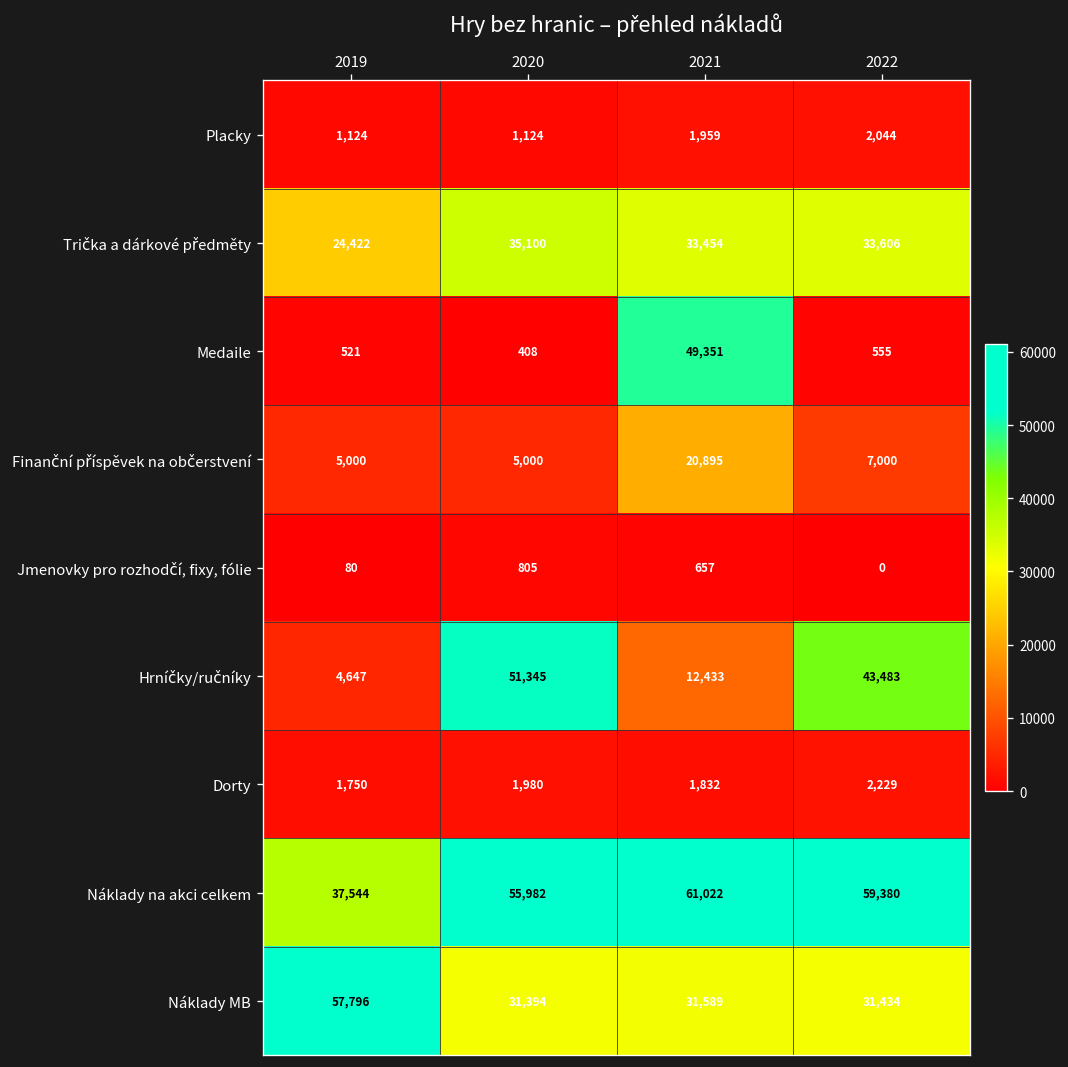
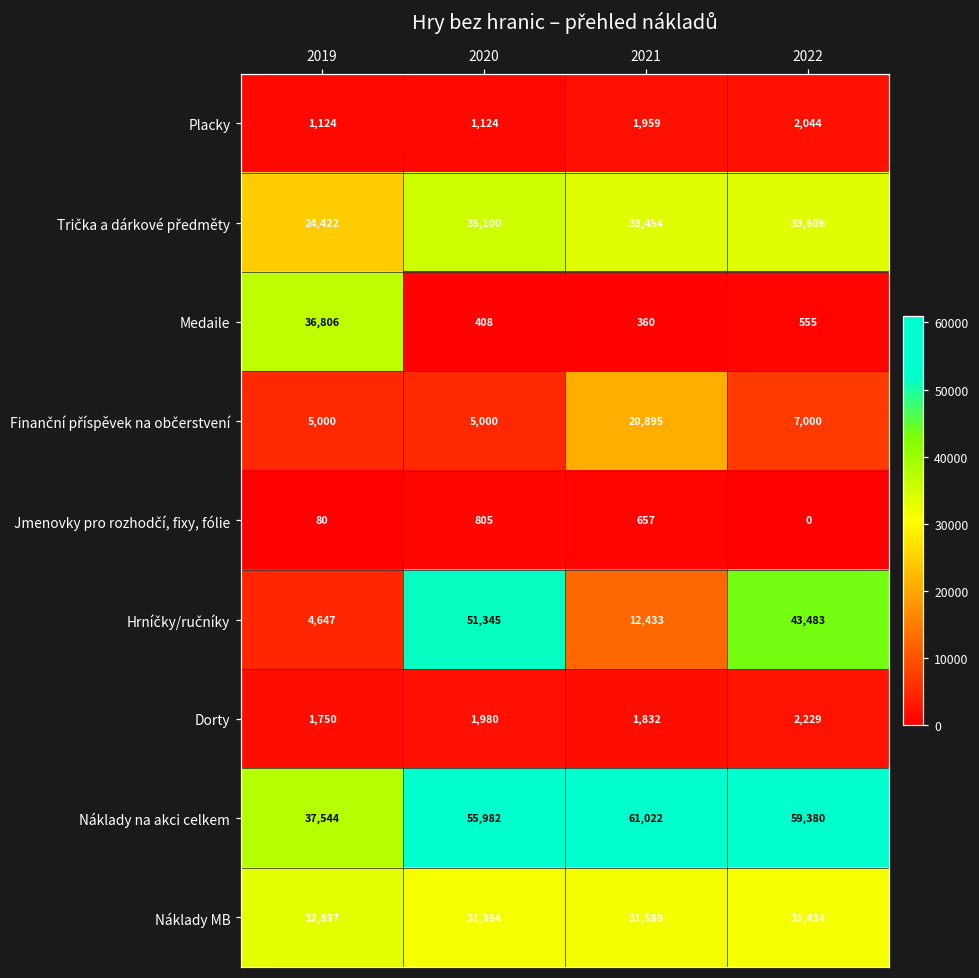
Medaile, 2019: 521 -> 36,806
Medaile, 2021: 49,351 -> 360
Náklady MB, 2019: 57,796 -> 32,897
